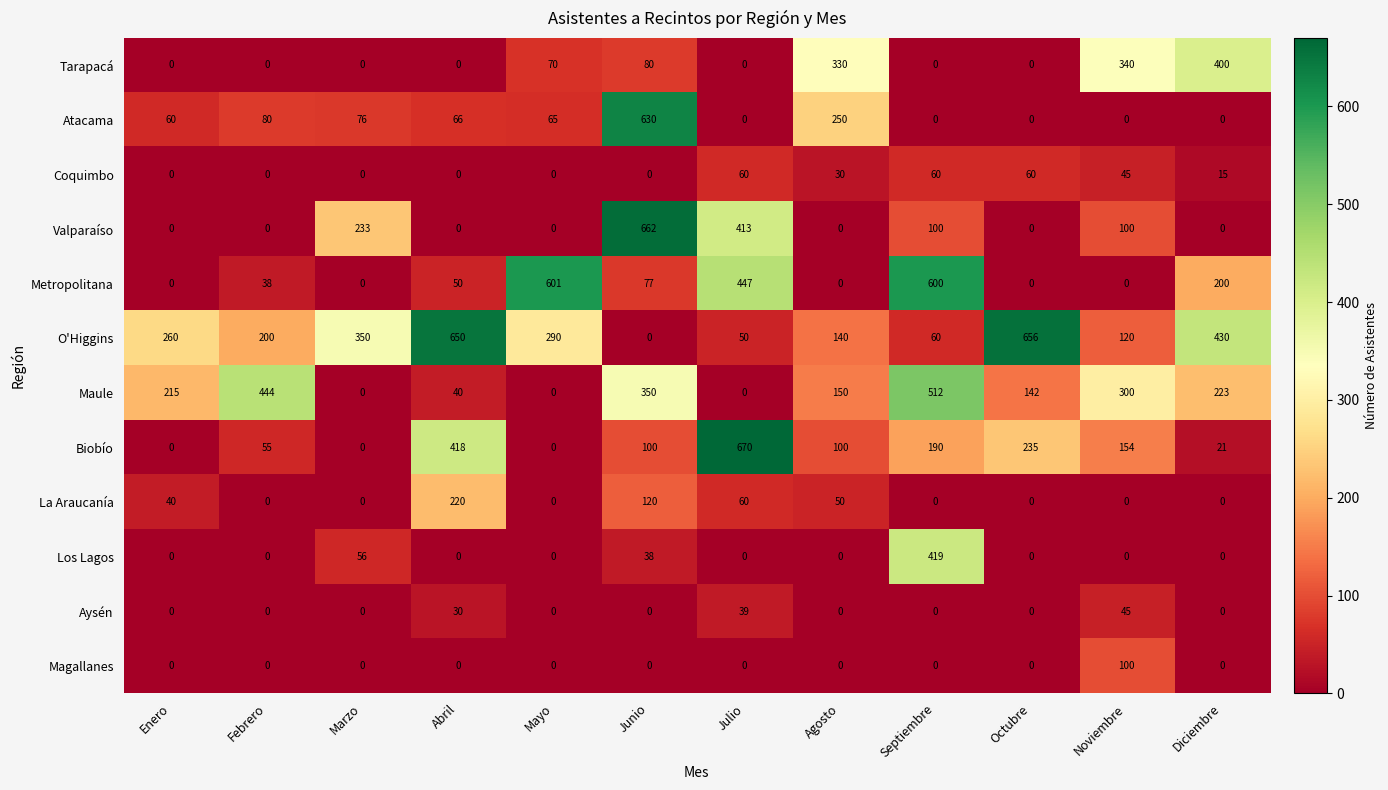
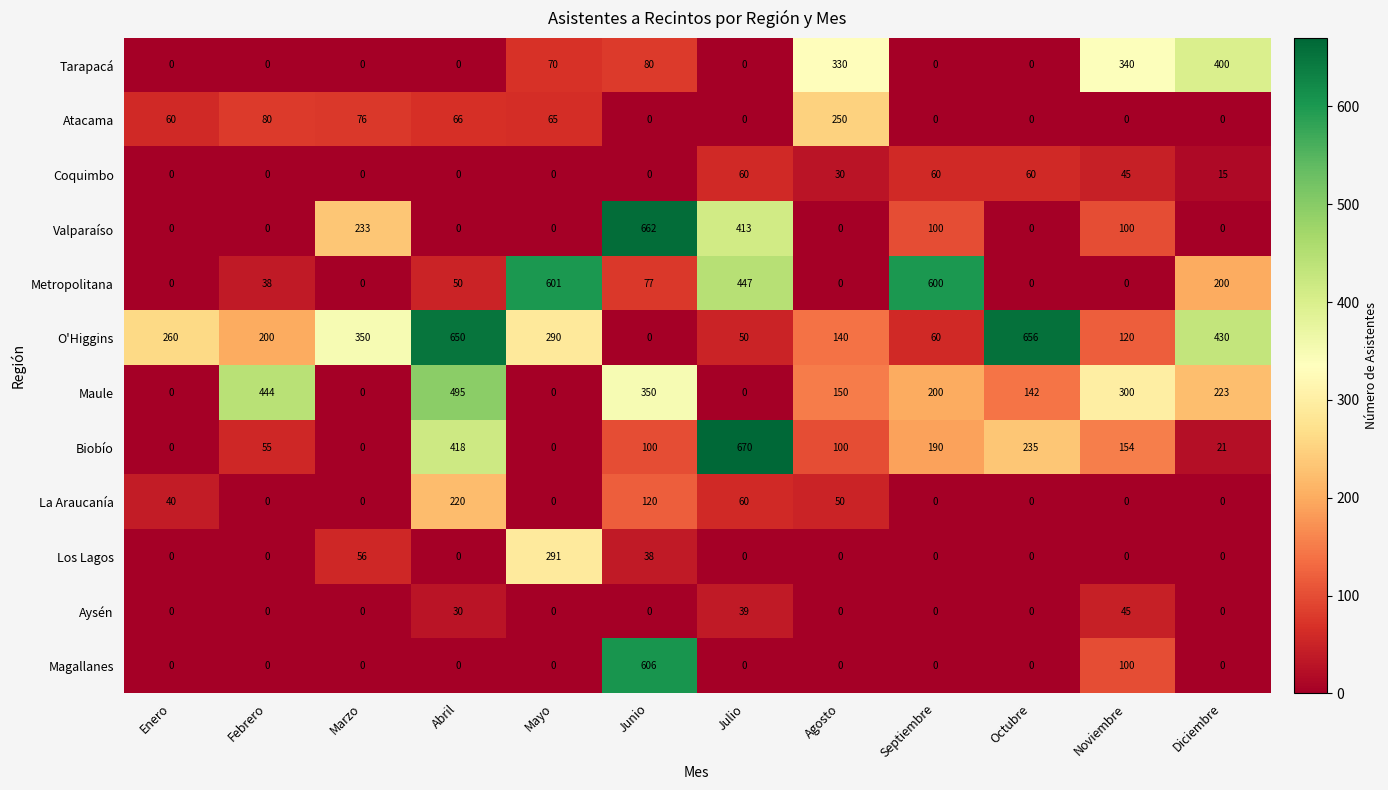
Atacama, Junio: 630 -> 0
Maule, Enero: 215 -> 0
Maule, Abril: 40 -> 495
Maule, Septiembre: 512 -> 200
Los Lagos, Mayo: 0 -> 291
Los Lagos, Septiembre: 419 -> 0
Magallanes, Junio: 0 -> 606
